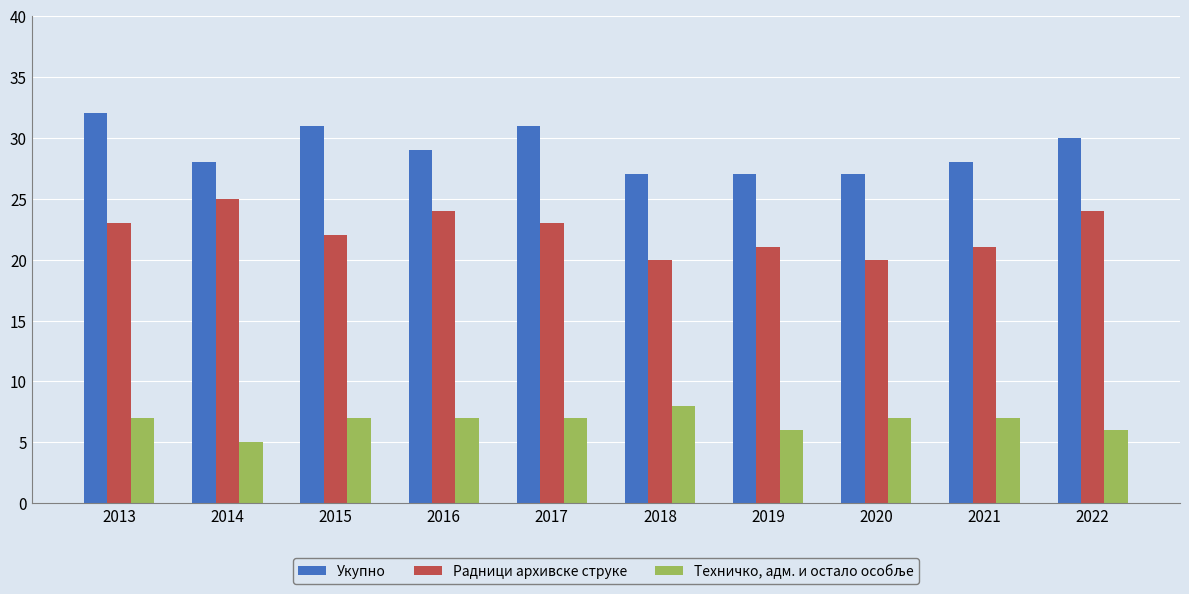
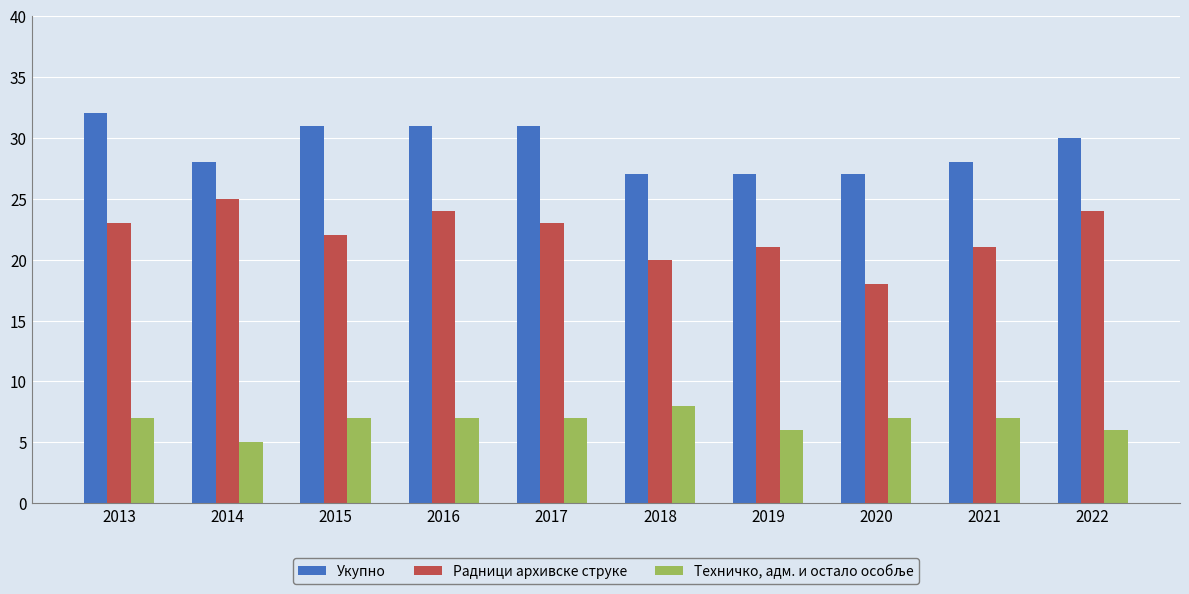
Укупно, 2016: 29 -> 31
Радници архивске струке, 2020: 20 -> 18
